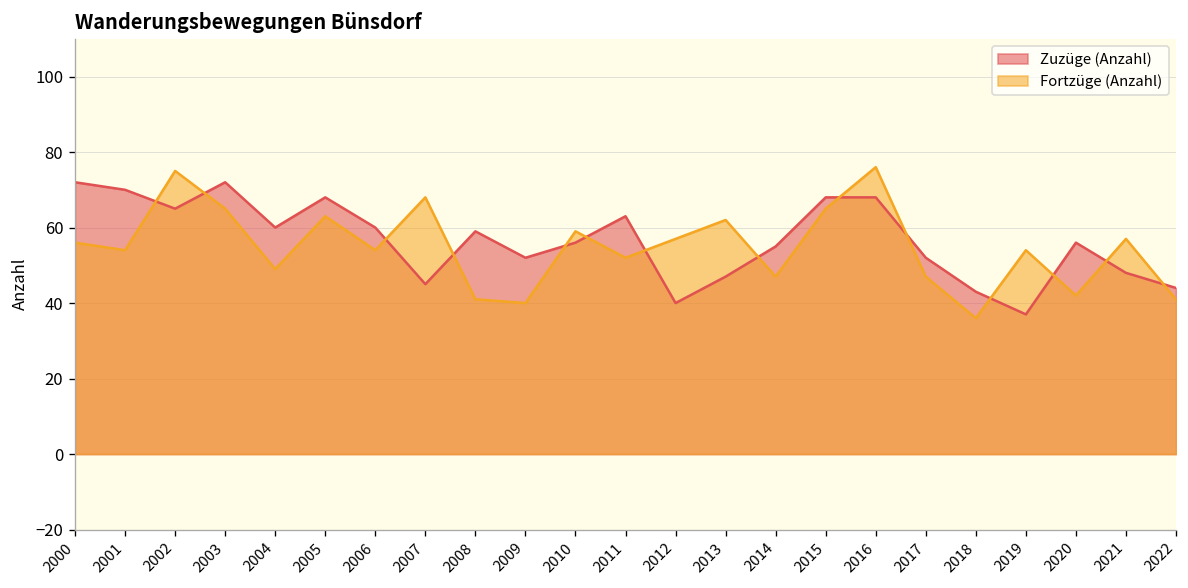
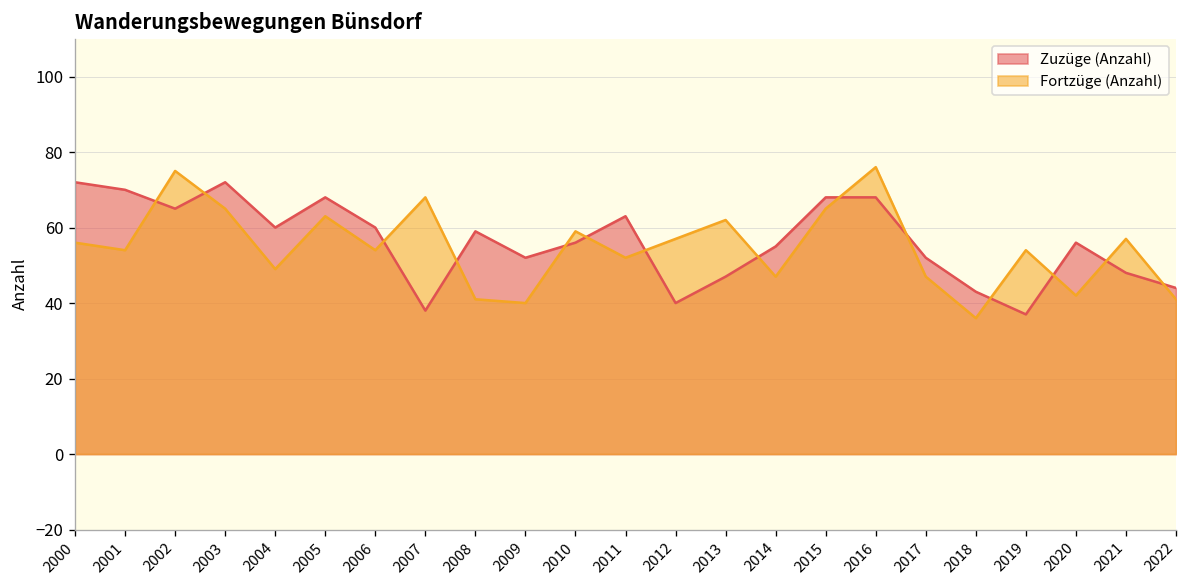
Zuzüge (Anzahl), 2007: 45 -> 38
